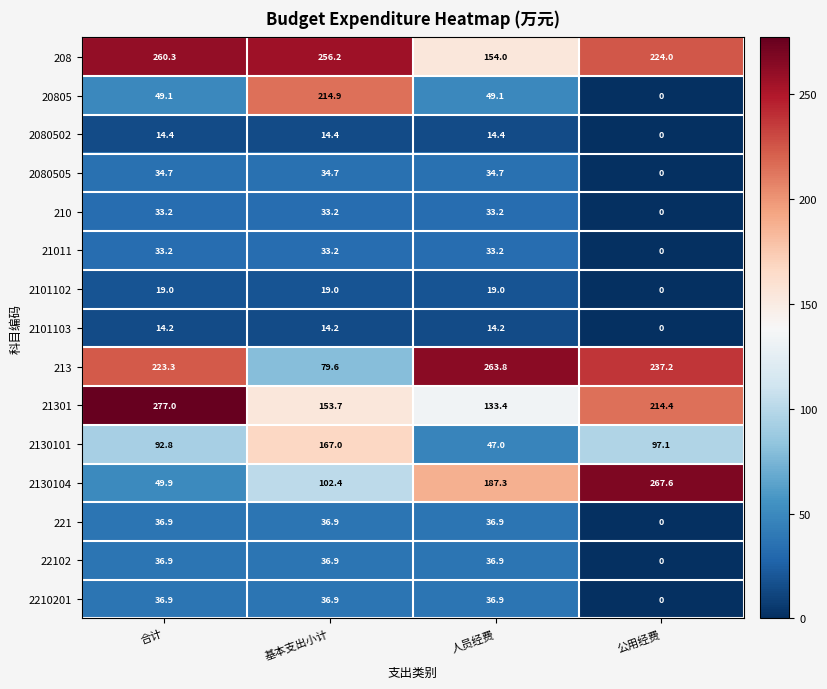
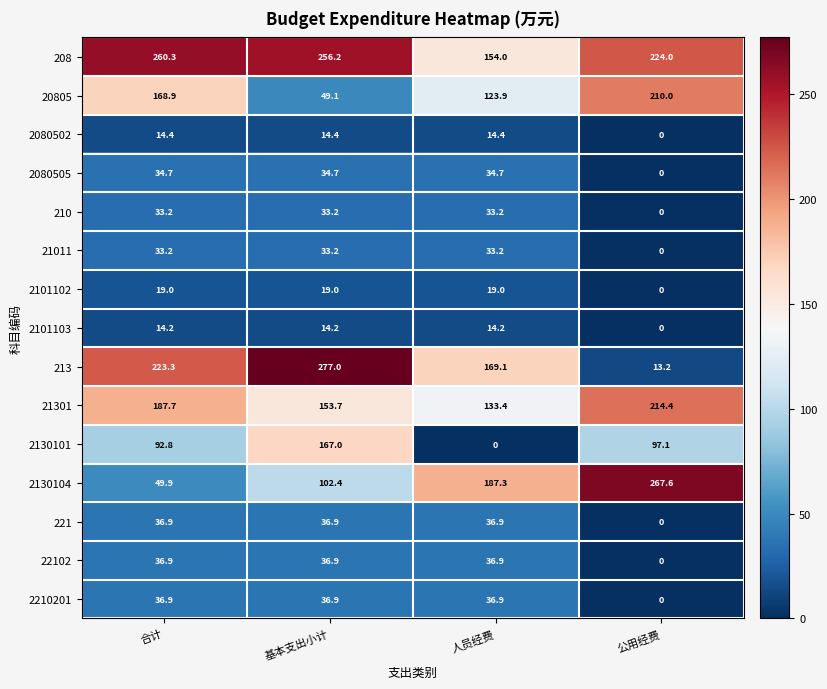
20805, 合计: 49.1 -> 168.9
20805, 基本支出小计: 214.9 -> 49.1
20805, 人员经费: 49.1 -> 123.9
20805, 公用经费: 0 -> 210.0
213, 基本支出小计: 79.6 -> 277.0
213, 人员经费: 263.8 -> 169.1
213, 公用经费: 237.2 -> 13.2
21301, 合计: 277.0 -> 187.7
2130101, 人员经费: 47.0 -> 0
